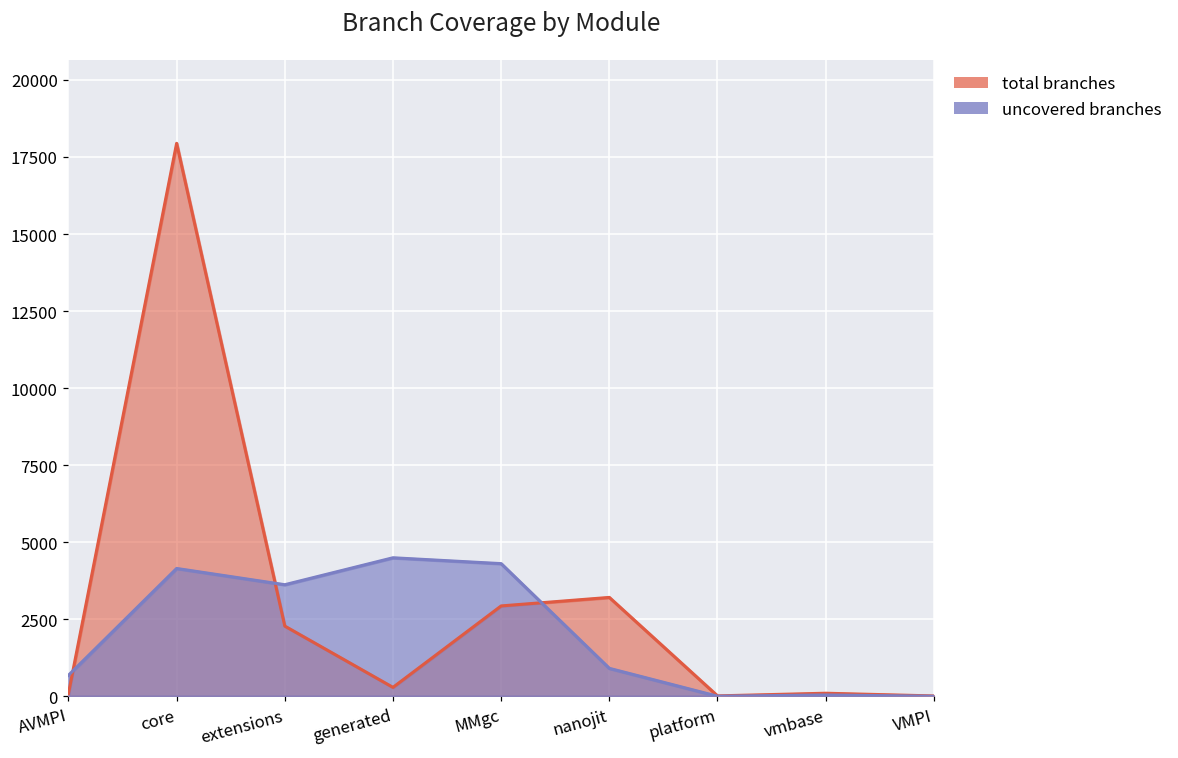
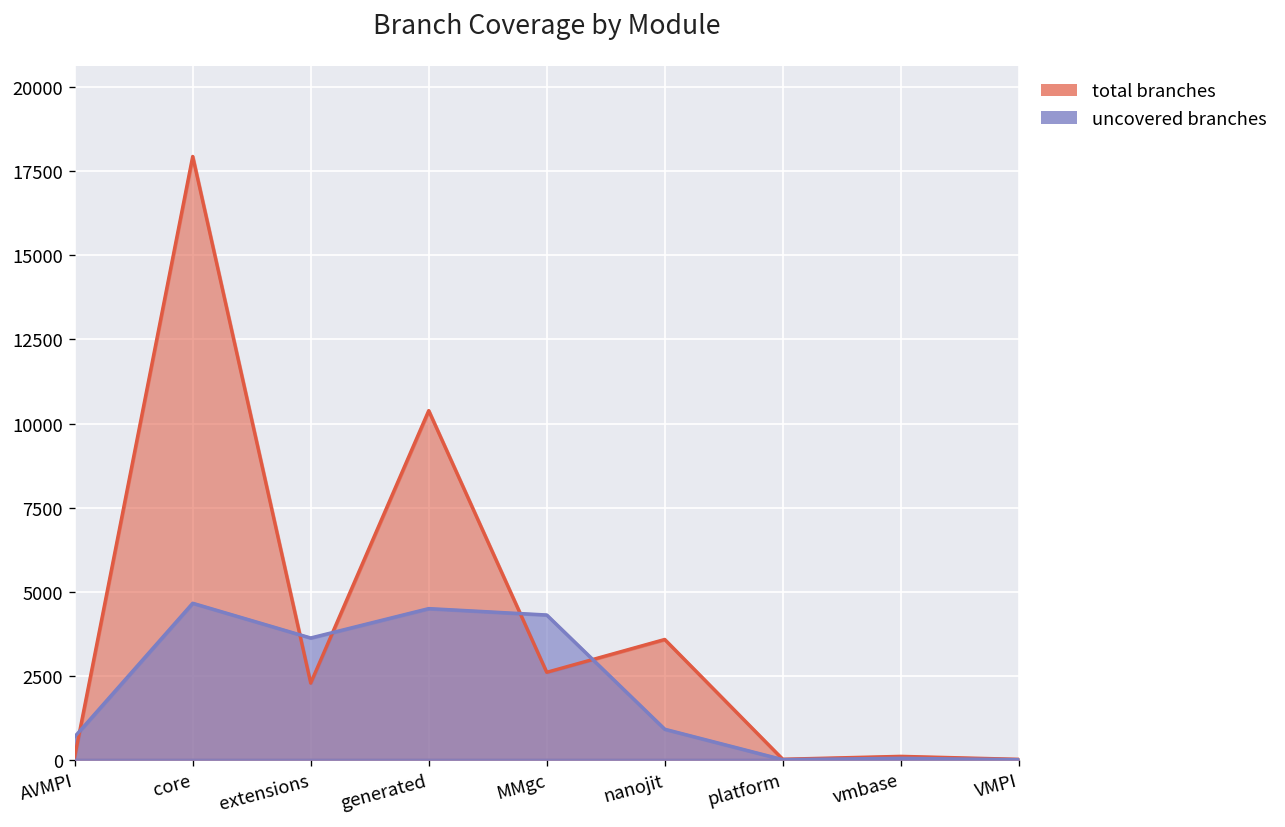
uncovered branches, core: 4200 -> 4700
total branches, generated: 300 -> 10400
total branches, MMgc: 2900 -> 2600
total branches, nanojit: 3200 -> 3600
